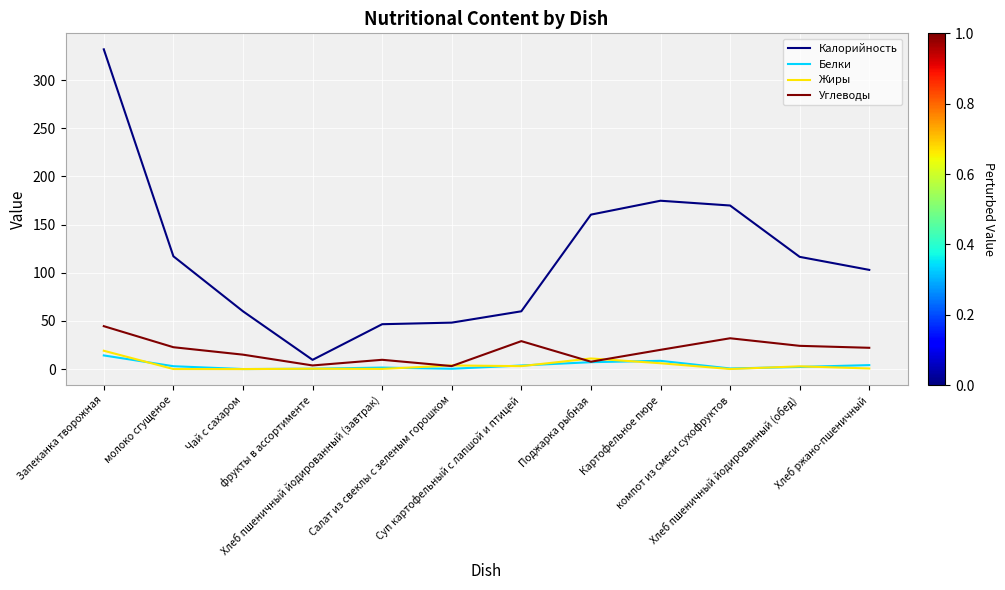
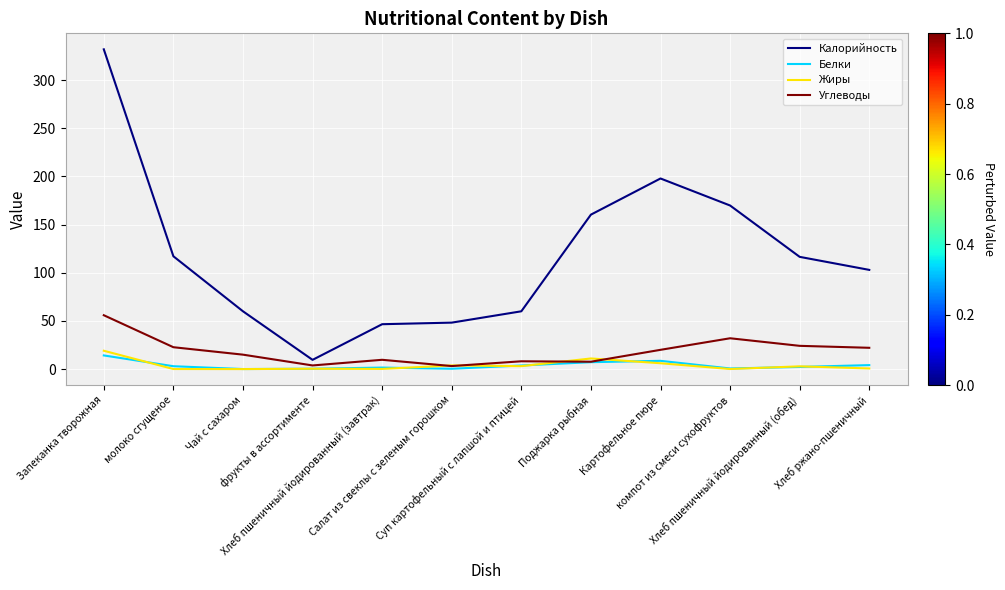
Углеводы, Запеканка творожная: 40 -> 60
Углеводы, Суп картофельный с лапшой и птицей: 30 -> 10
Калорийность, Картофельное пюре: 170 -> 200
